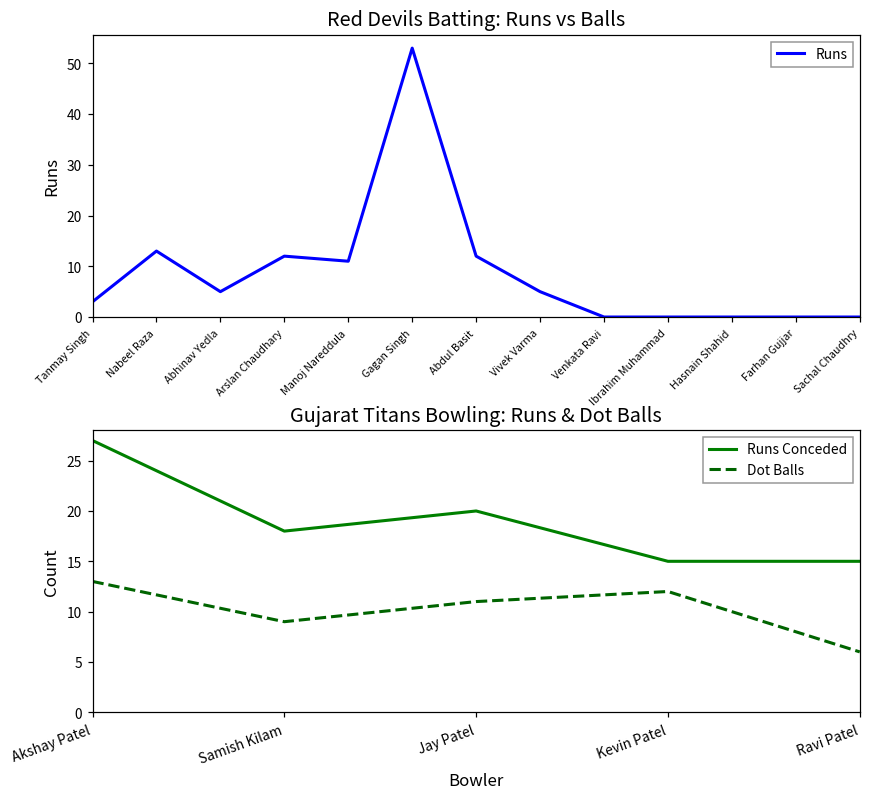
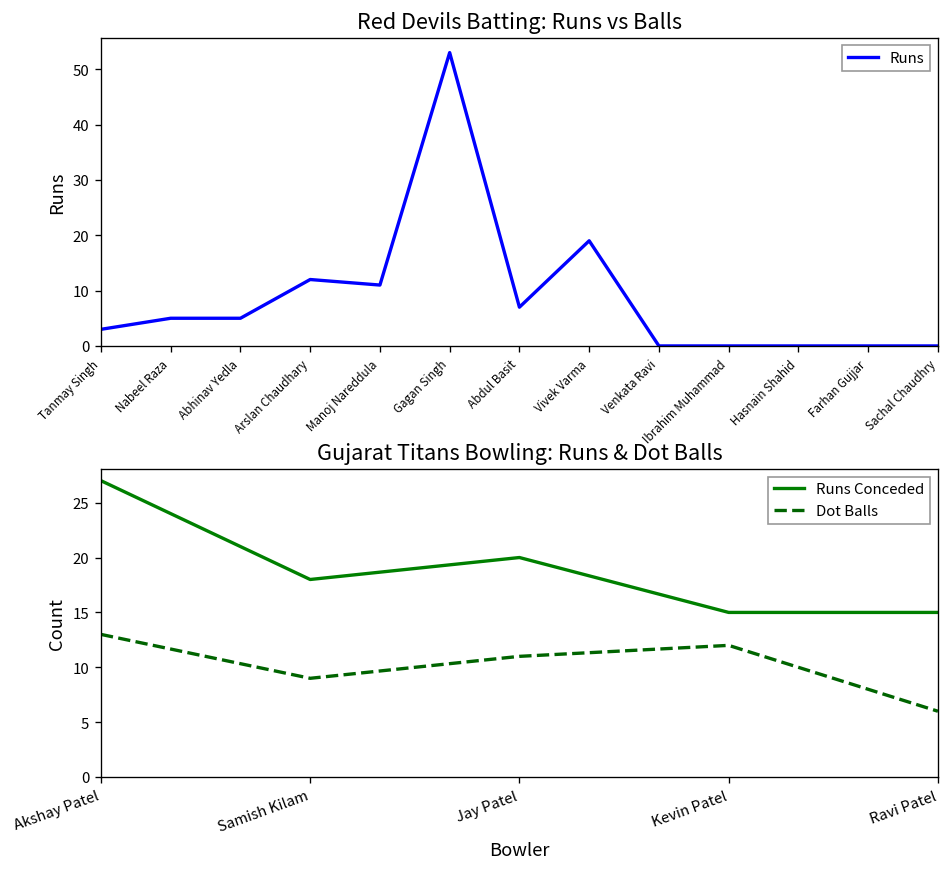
Red Devils Batting: Runs vs Balls, Nabeel Raza: 13 -> 5
Red Devils Batting: Runs vs Balls, Abdul Basit: 12 -> 7
Red Devils Batting: Runs vs Balls, Vivek Varma: 5 -> 19
